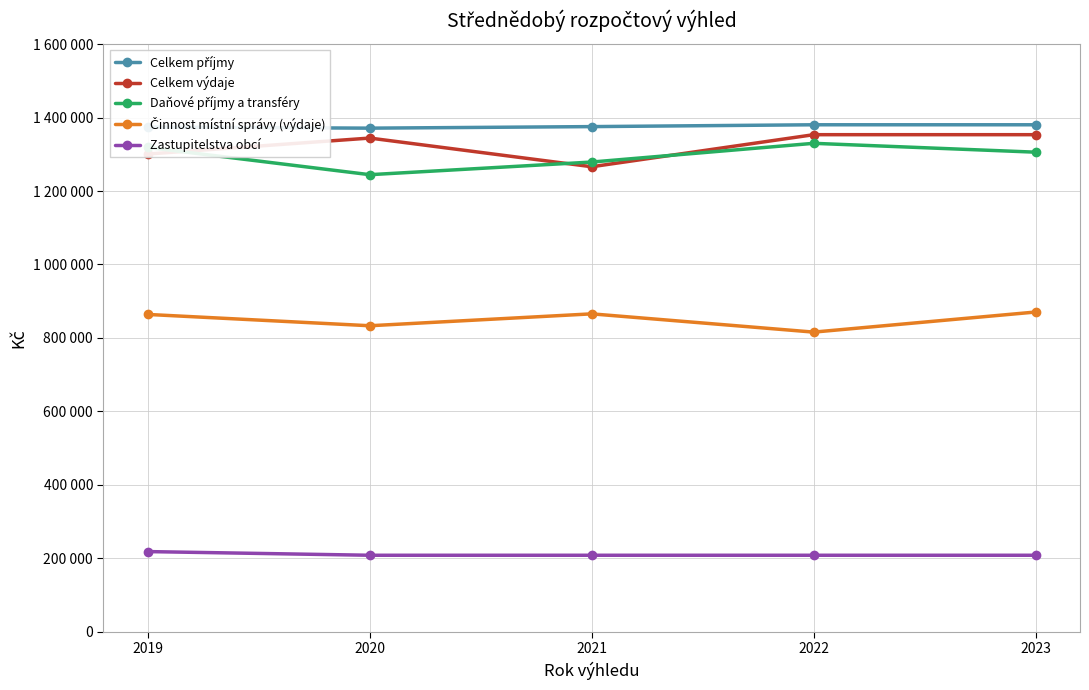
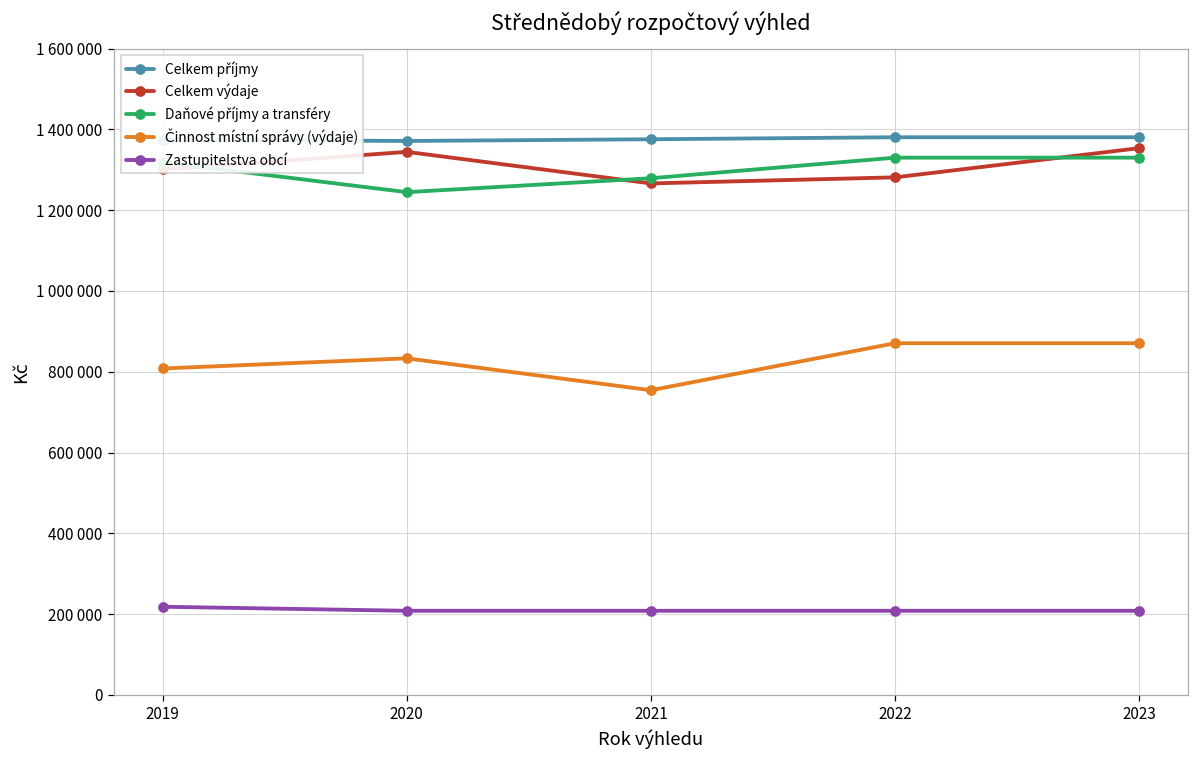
Činnost místní správy (výdaje), 2019: 860000 -> 810000
Činnost místní správy (výdaje), 2021: 870000 -> 750000
Celkem výdaje, 2022: 1350000 -> 1280000
Činnost místní správy (výdaje), 2022: 820000 -> 870000
Daňové příjmy a transféry, 2023: 1310000 -> 1330000
